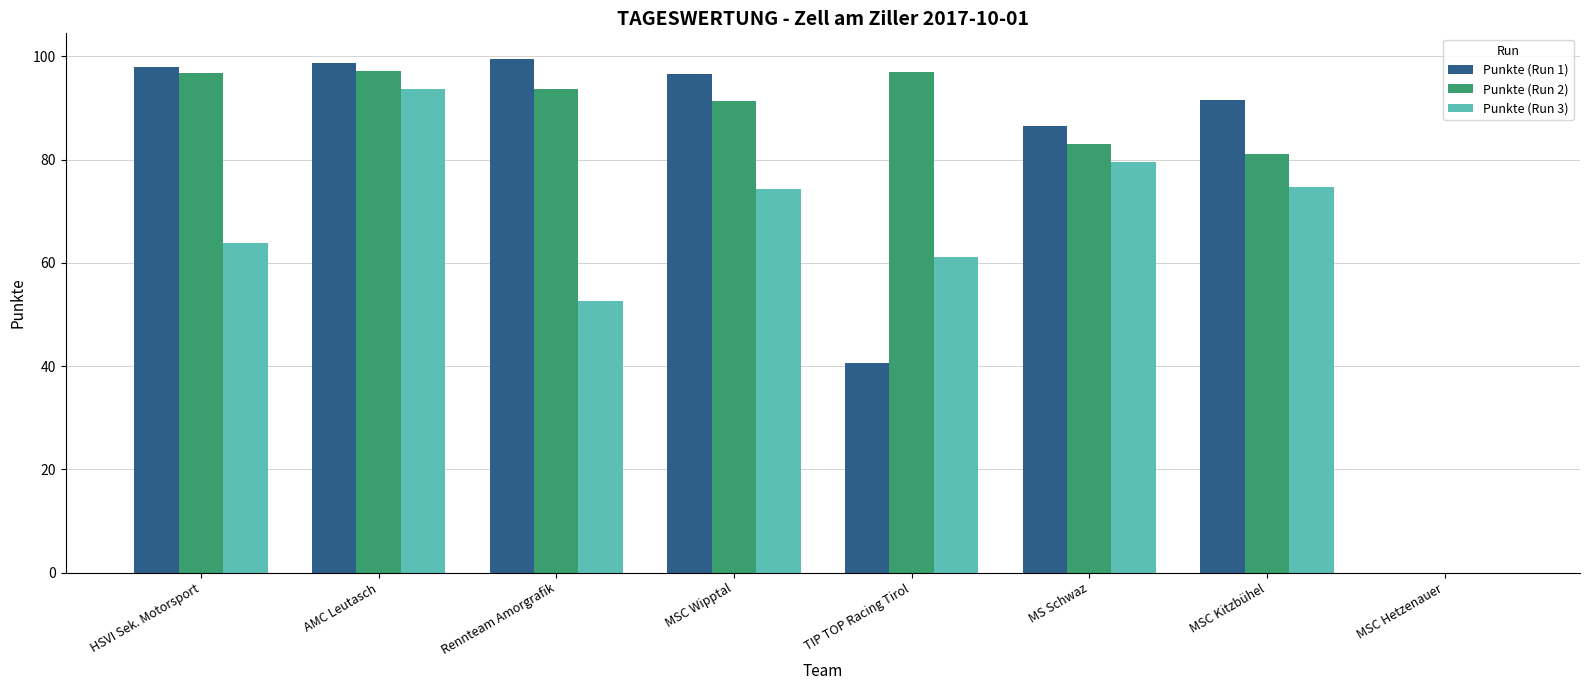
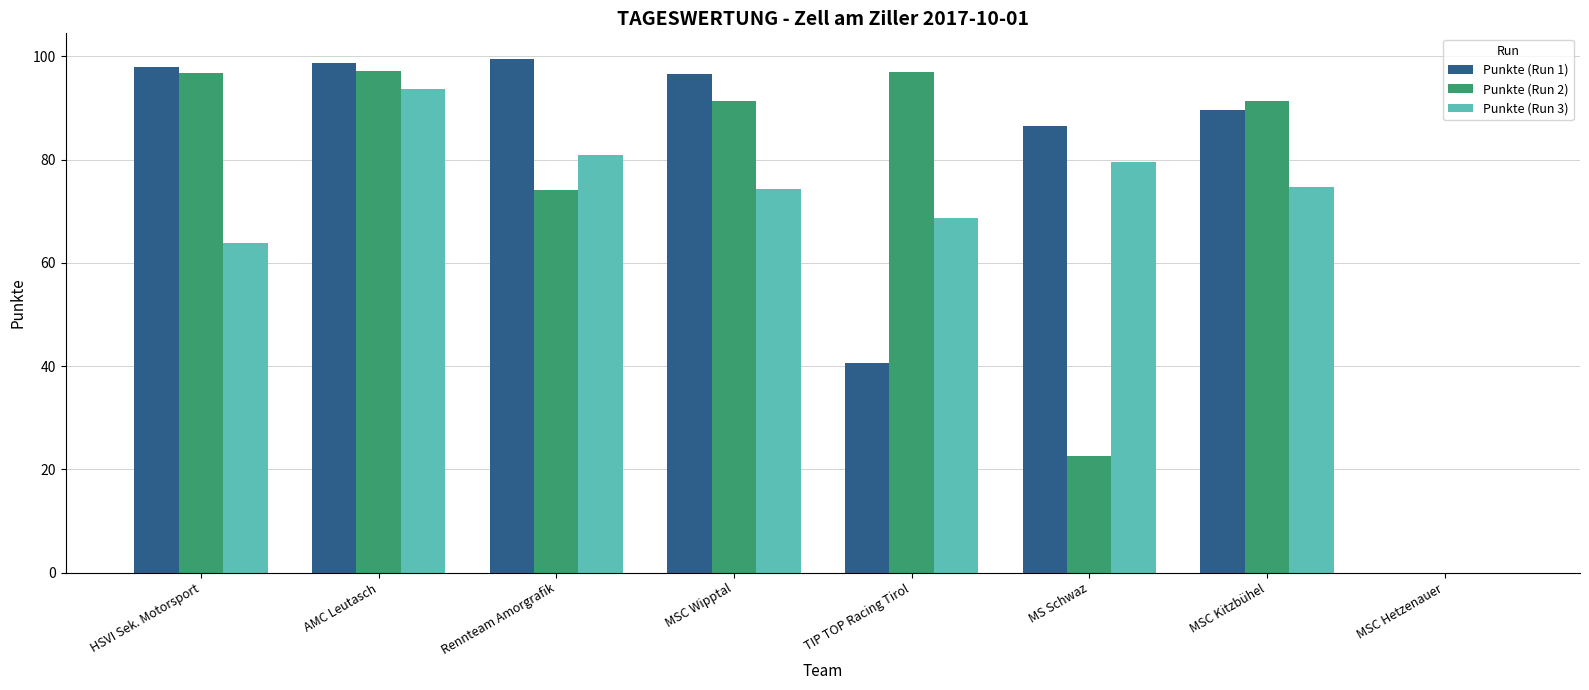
Punkte (Run 2), Rennteam Amorgrafik: 94 -> 74
Punkte (Run 3), Rennteam Amorgrafik: 53 -> 81
Punkte (Run 3), TIP TOP Racing Tirol: 61 -> 69
Punkte (Run 2), MS Schwaz: 83 -> 23
Punkte (Run 1), MSC Kitzbühel: 92 -> 90
Punkte (Run 2), MSC Kitzbühel: 81 -> 91
